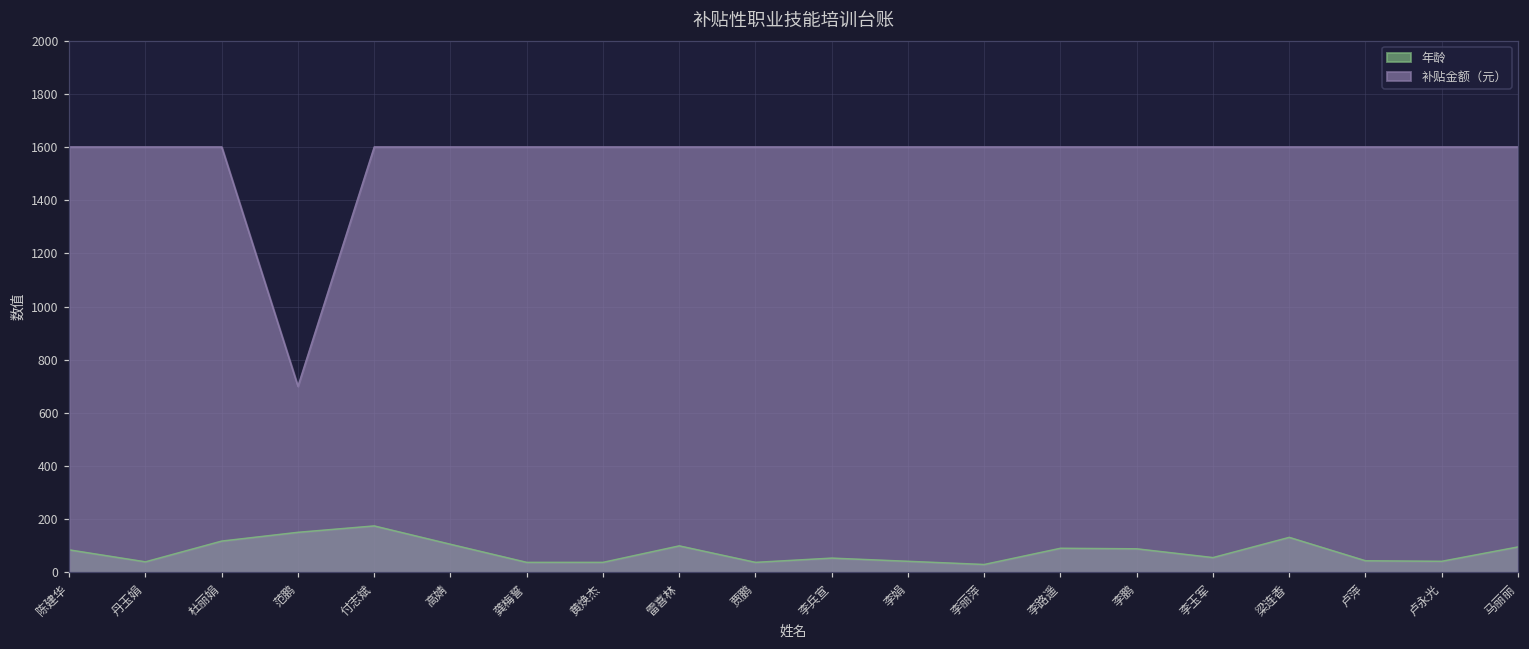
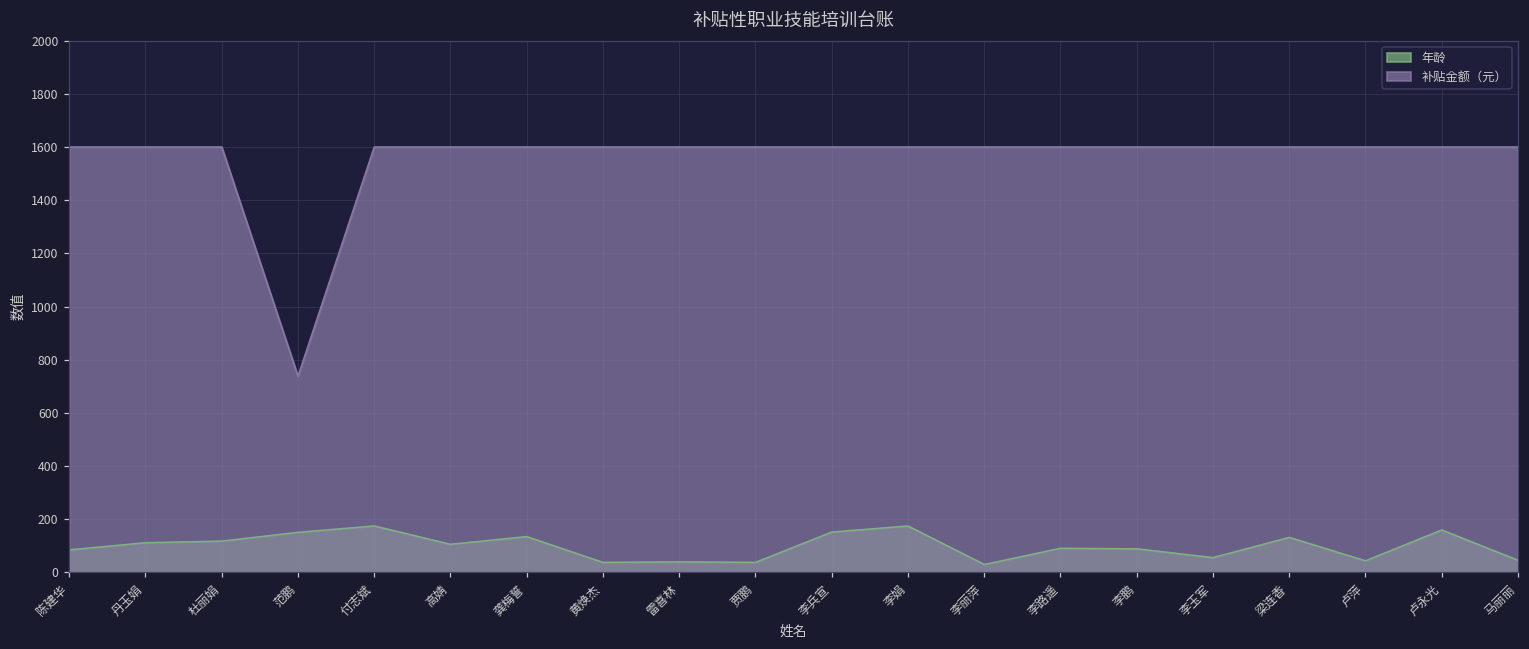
年龄, 丹玉娟: 40 -> 110
补贴金额（元）, 范鹏: 700 -> 740
年龄, 龚梅誓: 40 -> 140
年龄, 雷喜林: 100 -> 40
年龄, 李兵宣: 50 -> 150
年龄, 李娟: 40 -> 180
年龄, 卢永光: 40 -> 160
年龄, 马丽丽: 100 -> 50
